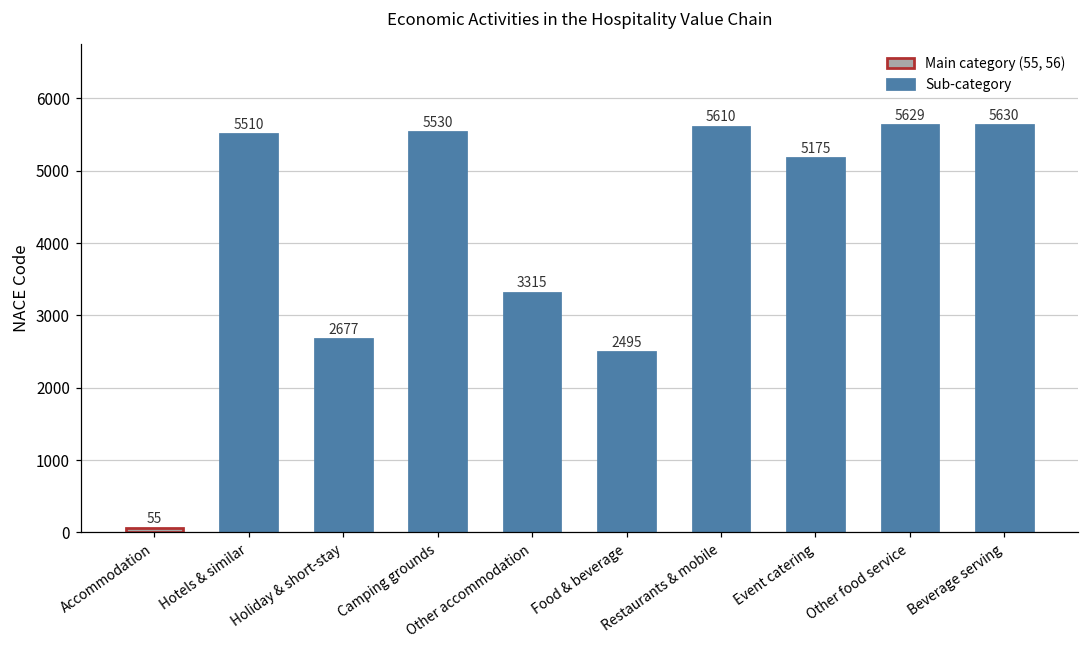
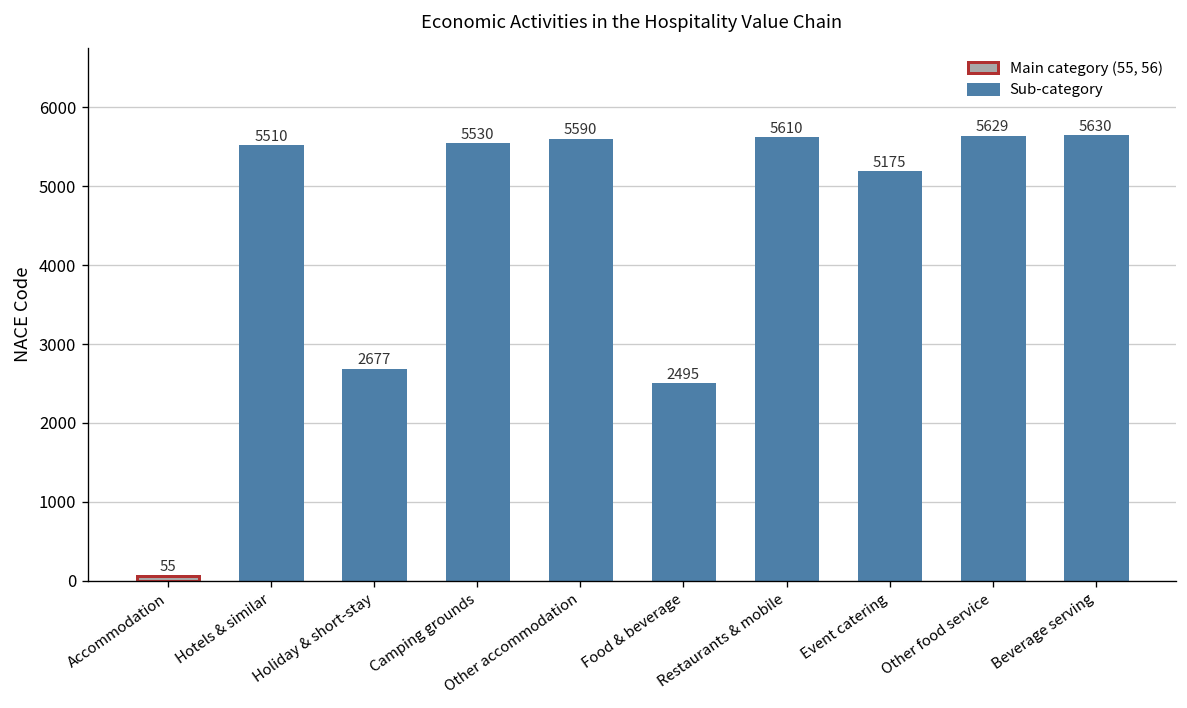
Other accommodation: 3315 -> 5590
